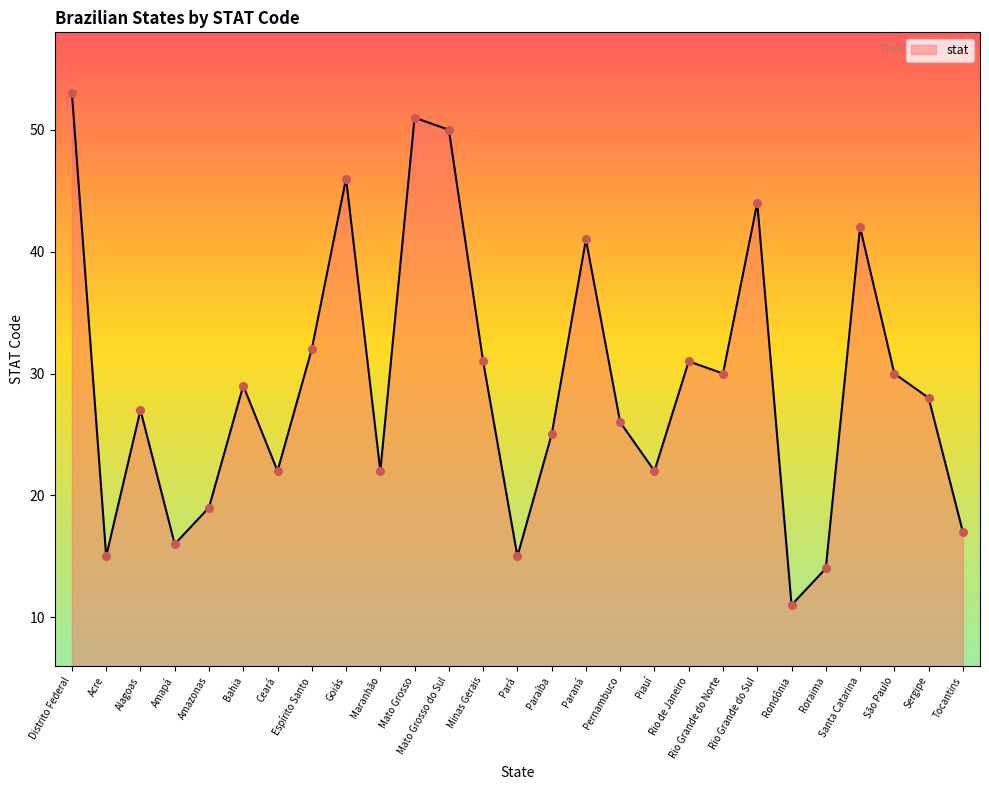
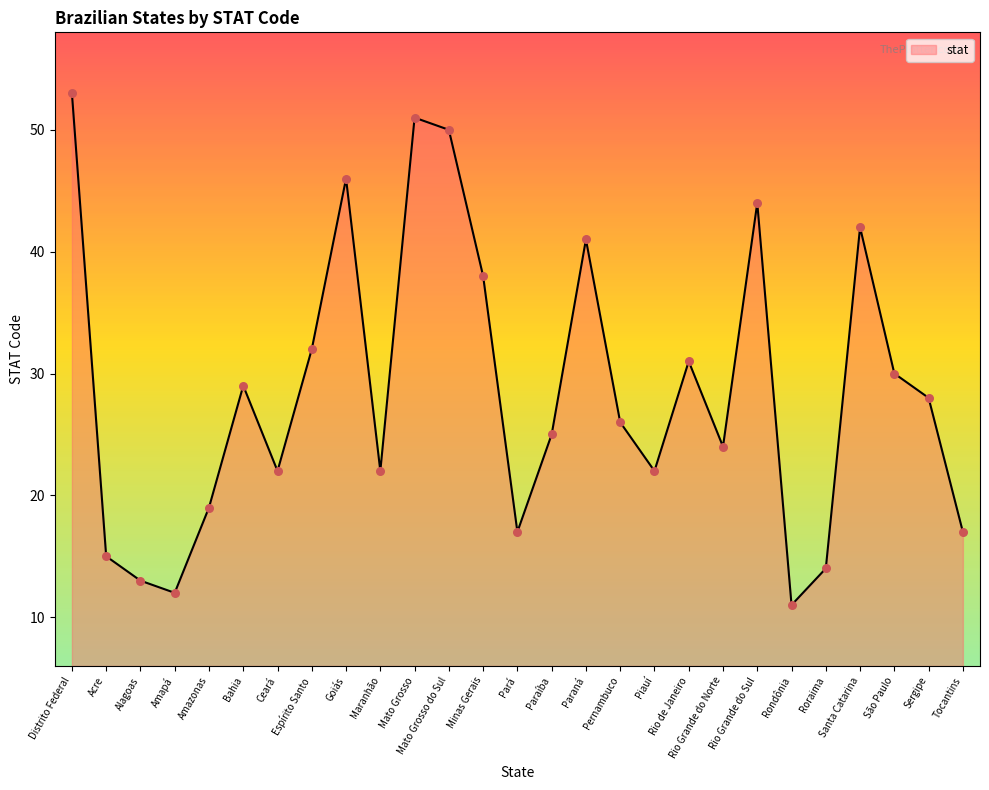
Alagoas: 27 -> 13
Amapá: 16 -> 12
Minas Gerais: 31 -> 38
Pará: 15 -> 17
Rio Grande do Norte: 30 -> 24
